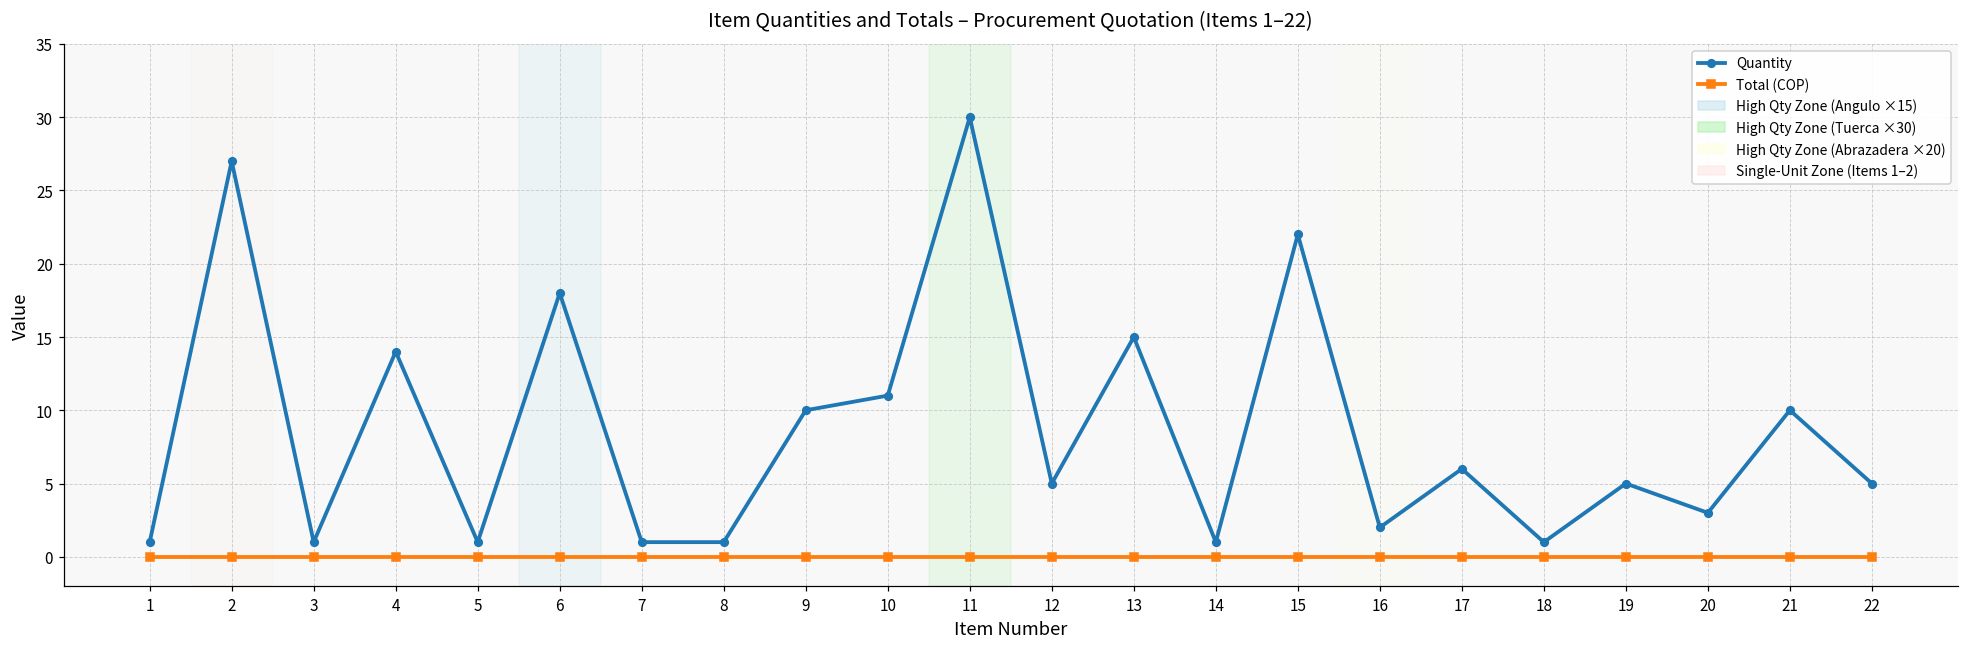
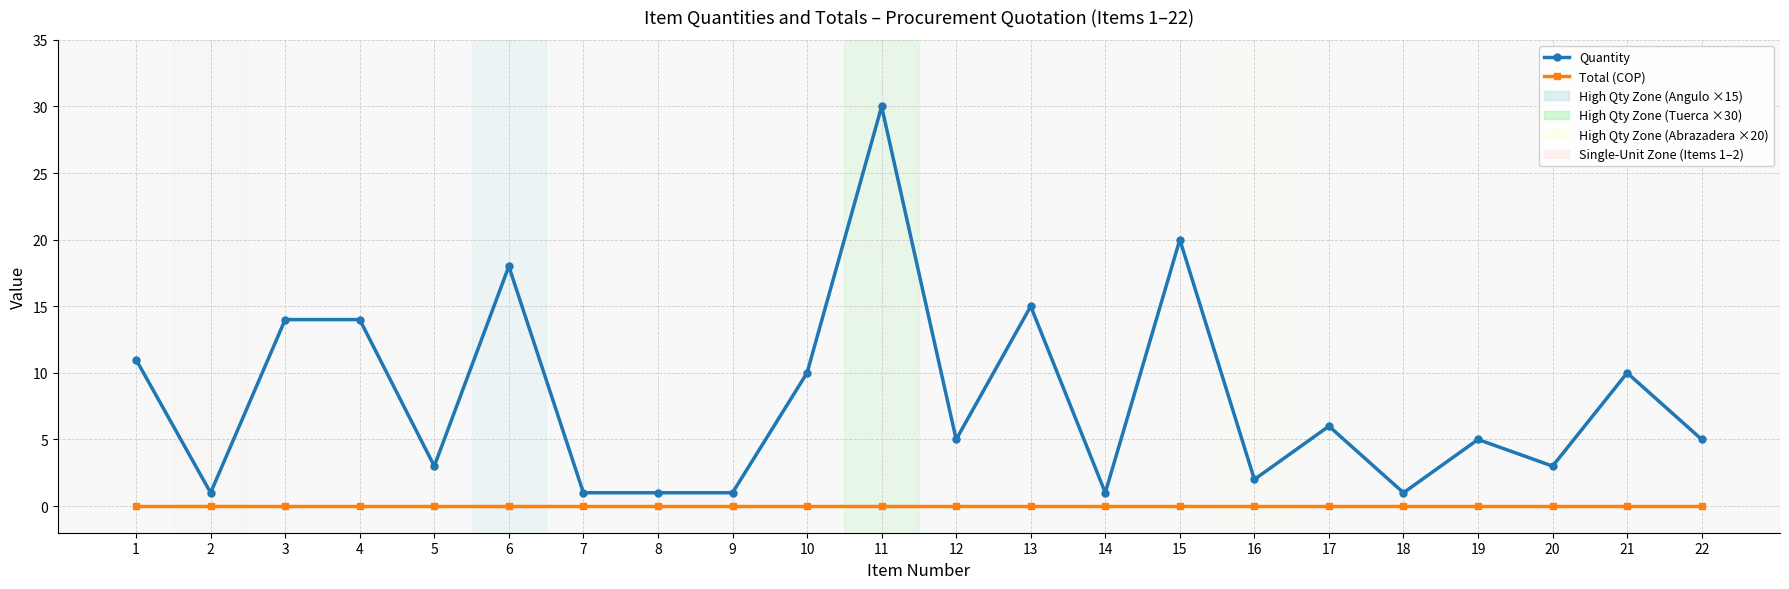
Quantity, 1: 1 -> 11
Quantity, 2: 27 -> 1
Quantity, 3: 1 -> 14
Quantity, 5: 1 -> 3
Quantity, 9: 10 -> 1
Quantity, 10: 11 -> 10
Quantity, 15: 22 -> 20
